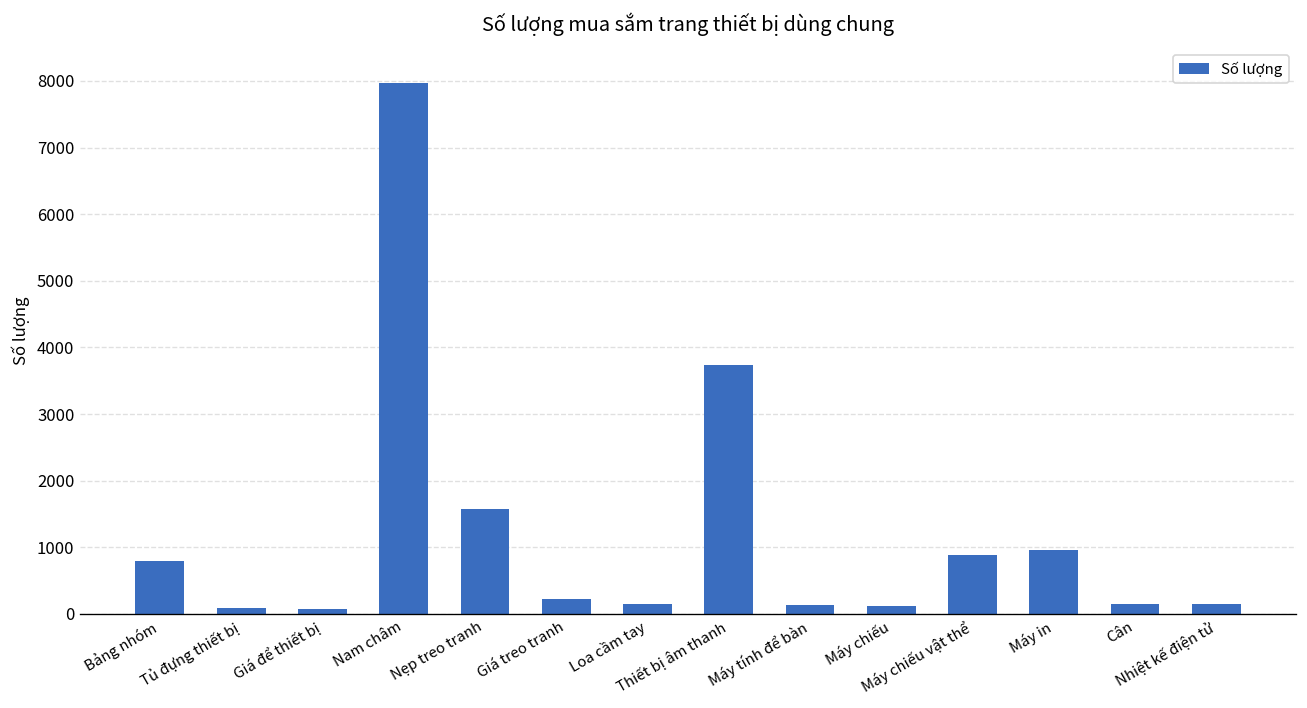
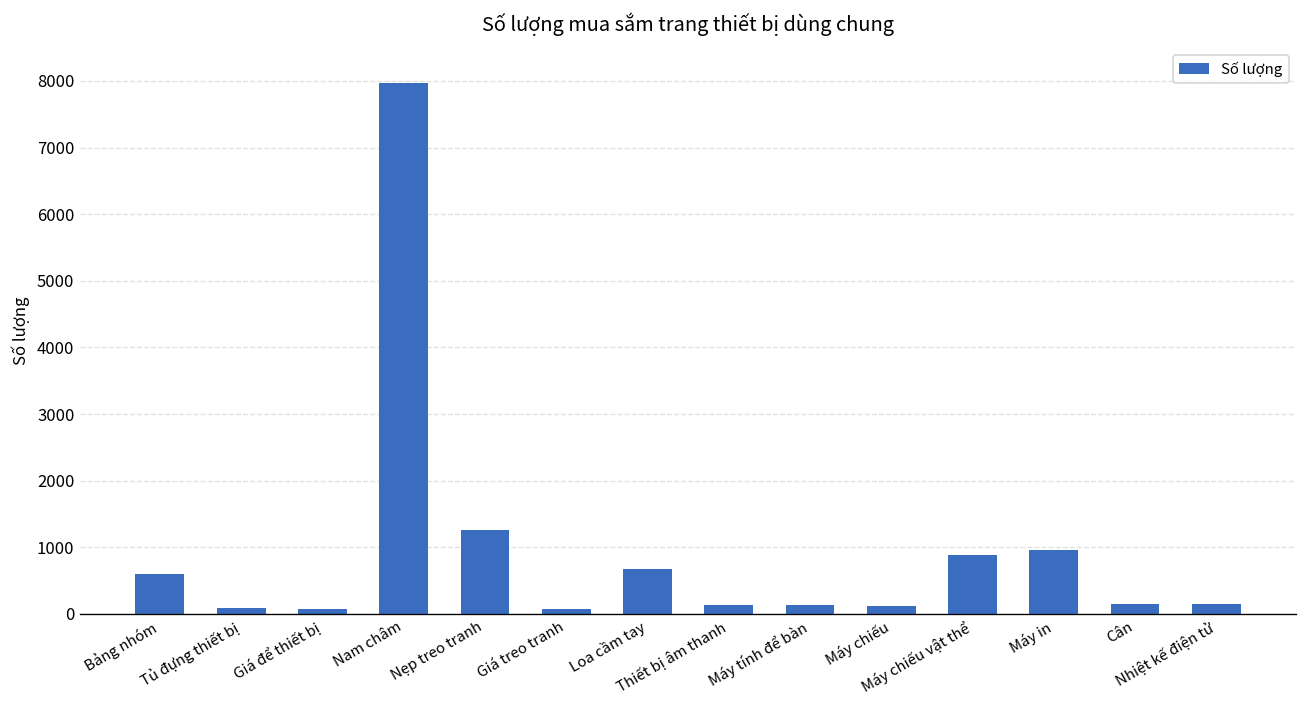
Bảng nhóm: 800 -> 600
Nẹp treo tranh: 1600 -> 1300
Giá treo tranh: 200 -> 100
Loa cầm tay: 200 -> 700
Thiết bị âm thanh: 3700 -> 100
